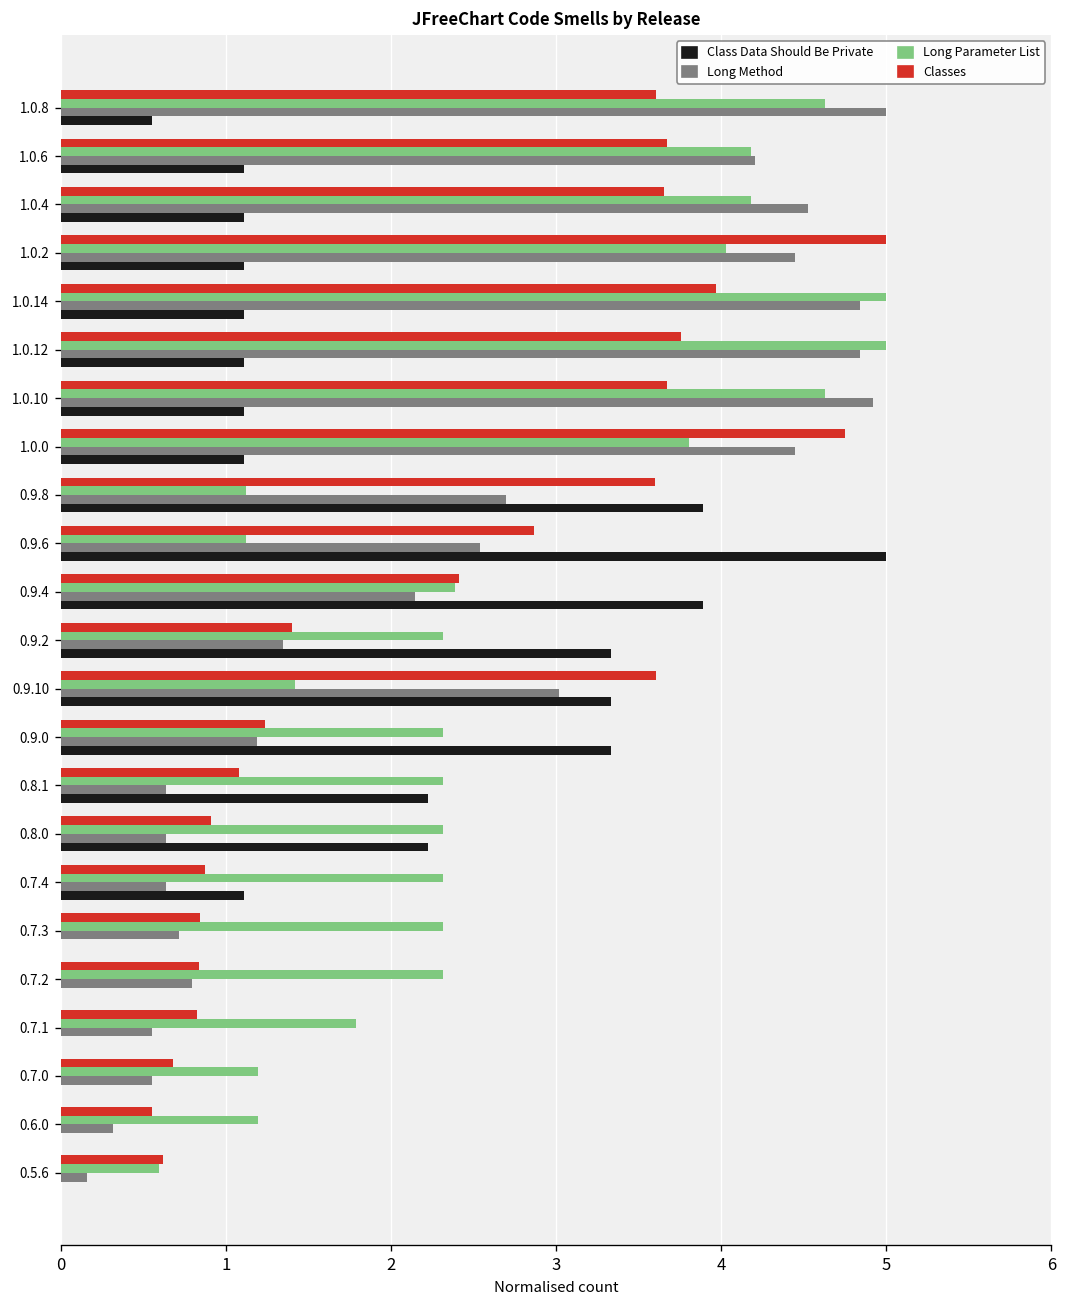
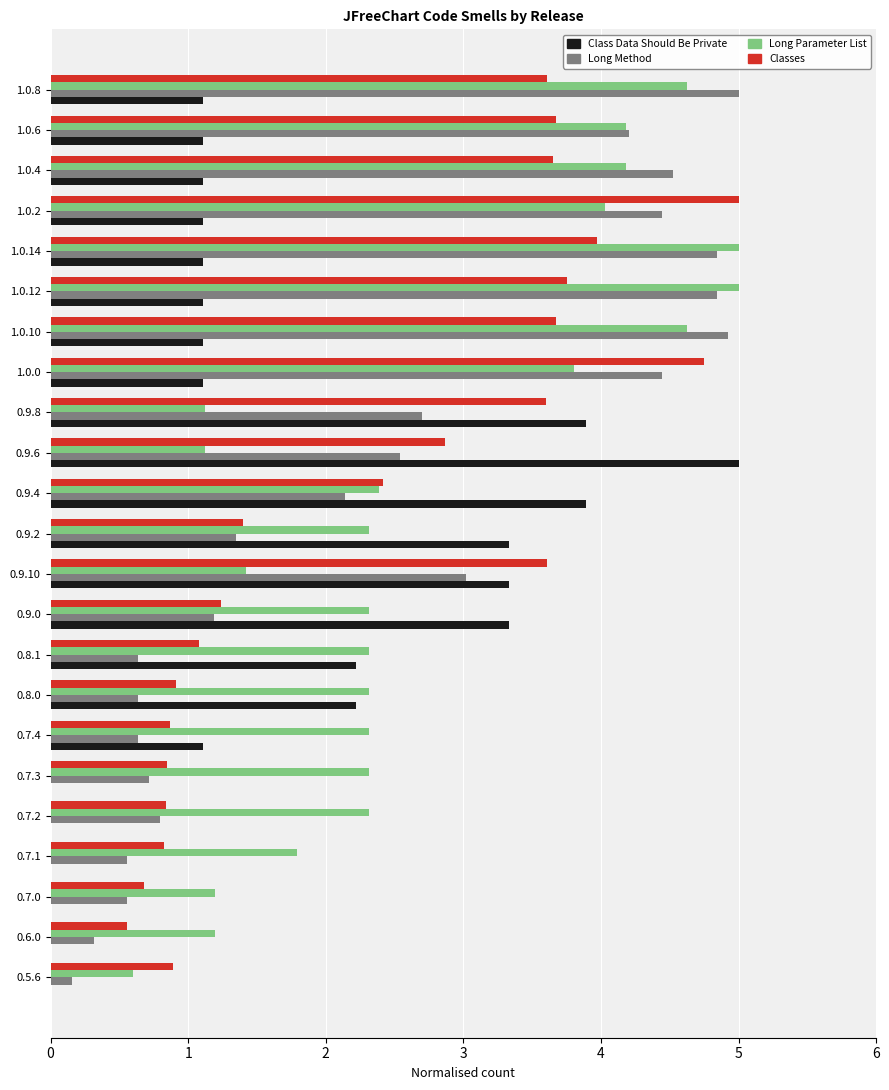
Class Data Should Be Private, 1.0.8: 0.56 -> 1.11
Classes, 0.5.6: 0.62 -> 0.89
